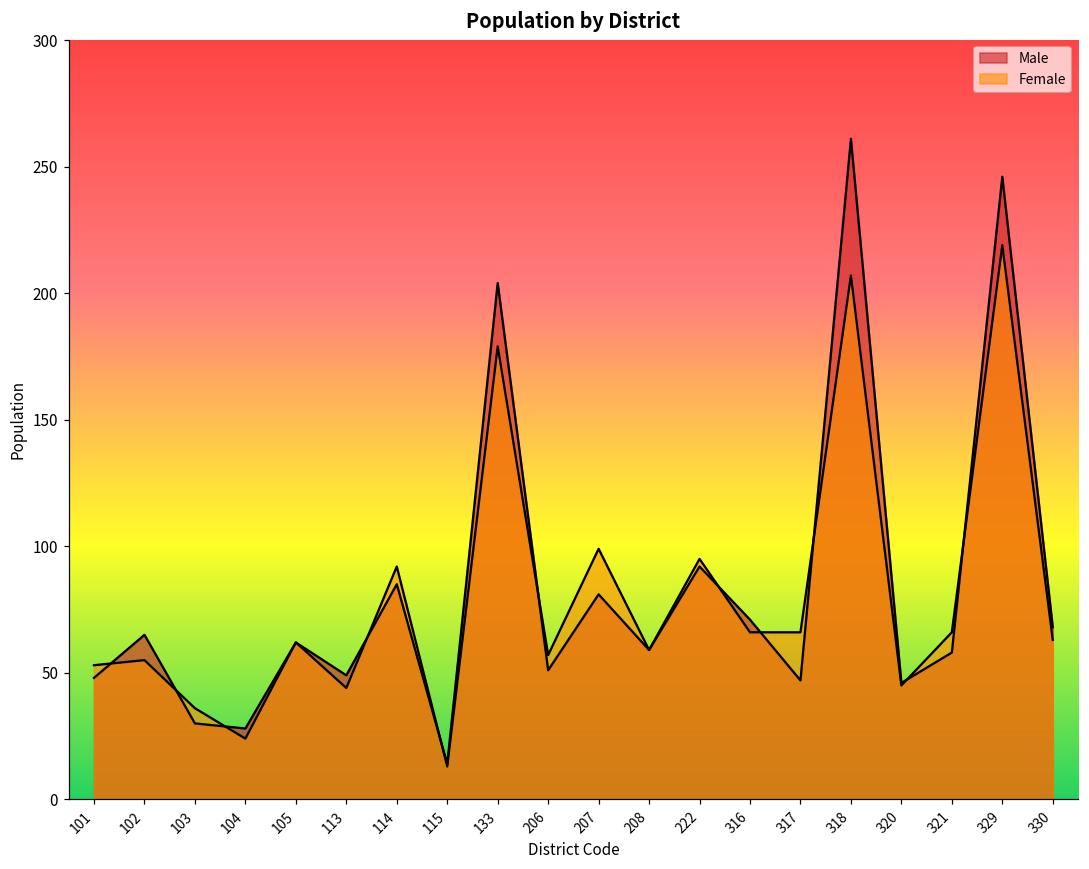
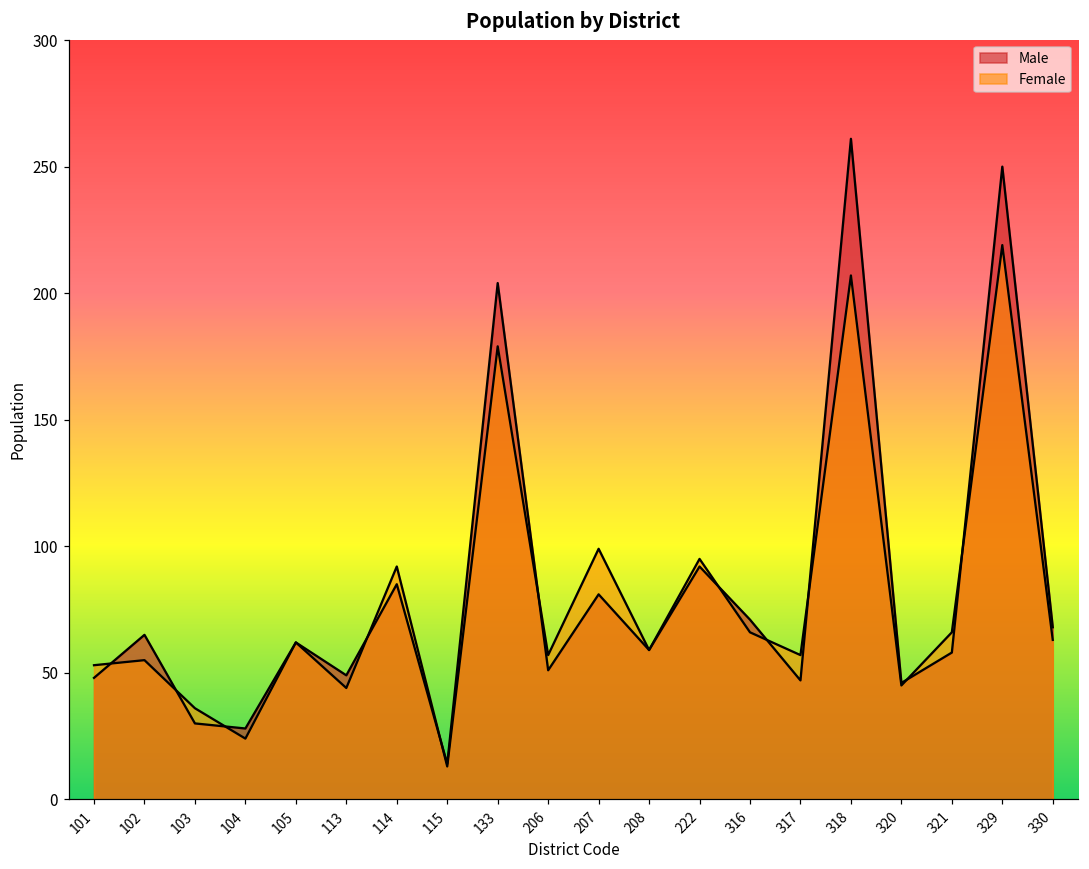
Female, 317: 66 -> 57
Male, 329: 246 -> 250
